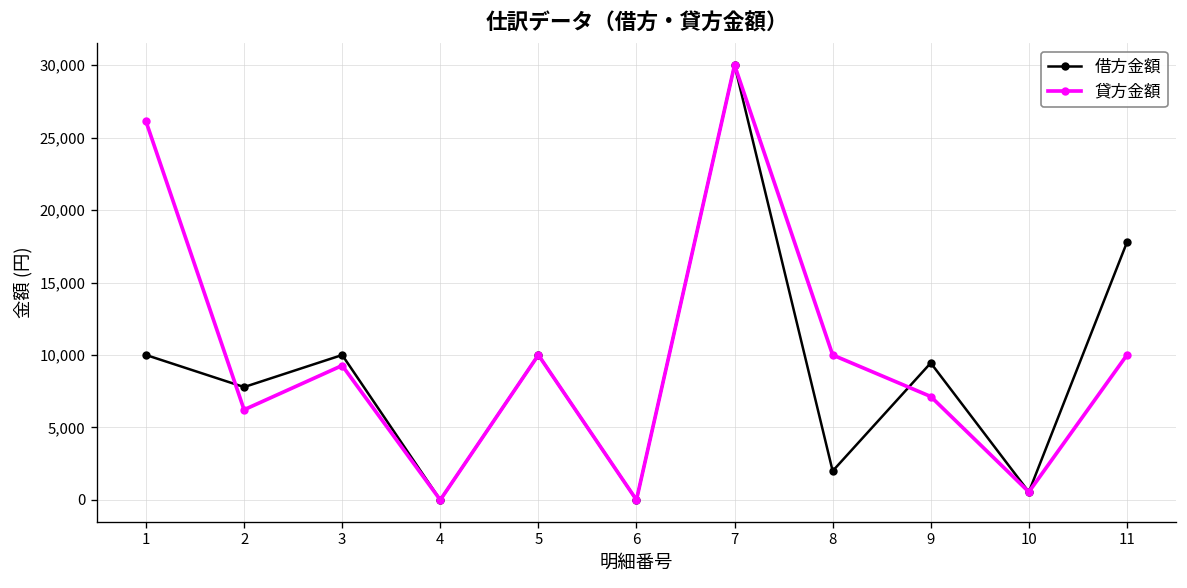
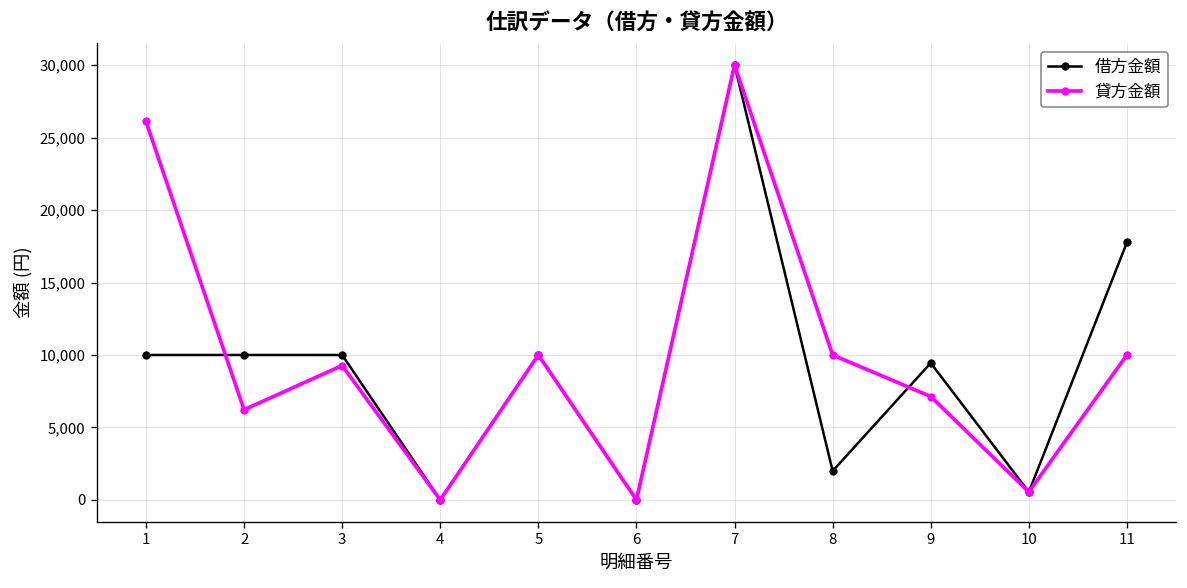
借方金額, 2: 7,800 -> 10,000
